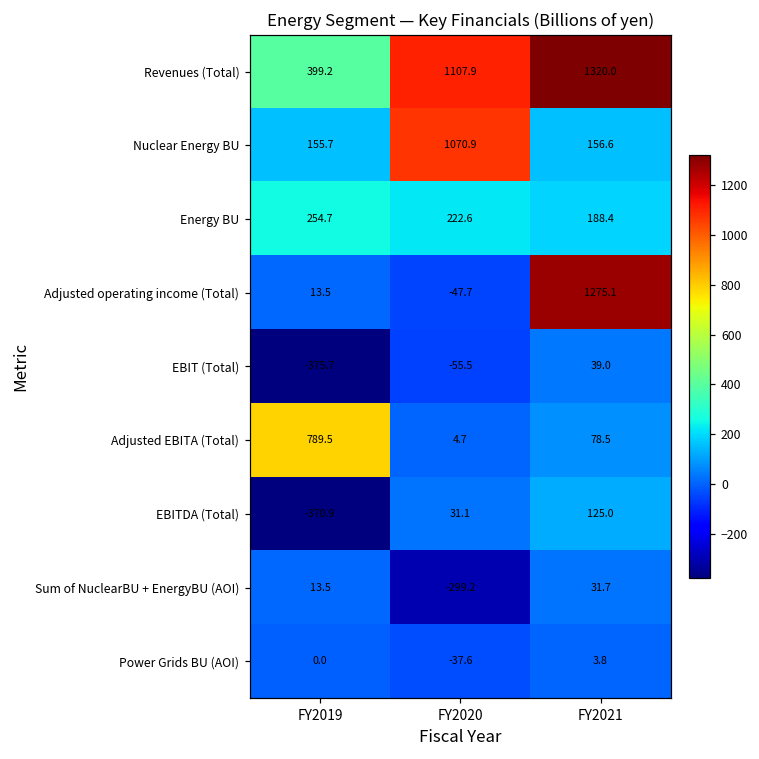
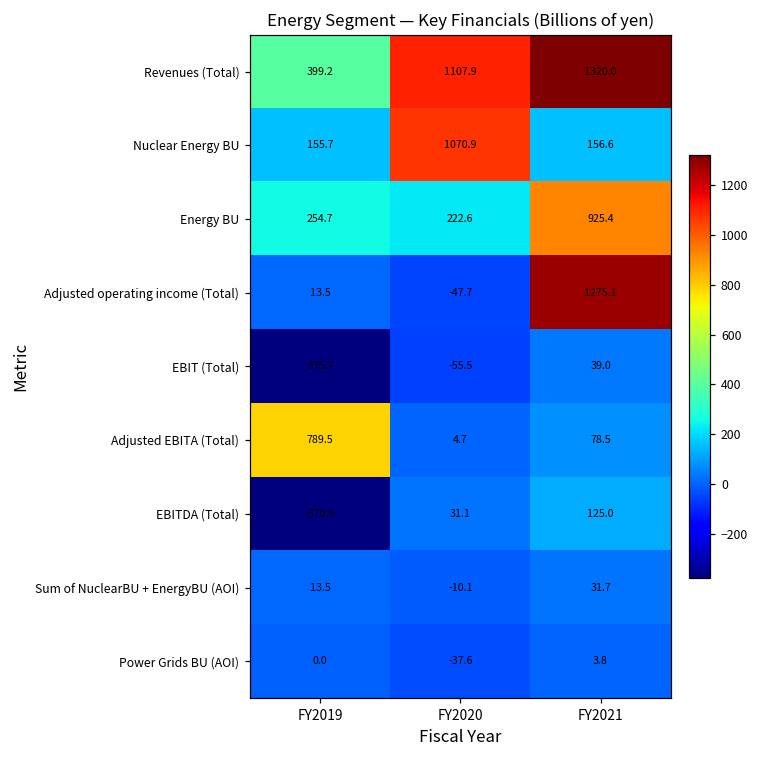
Energy BU, FY2021: 188.4 -> 925.4
Sum of NuclearBU + EnergyBU (AOI), FY2020: -299.2 -> -10.1
